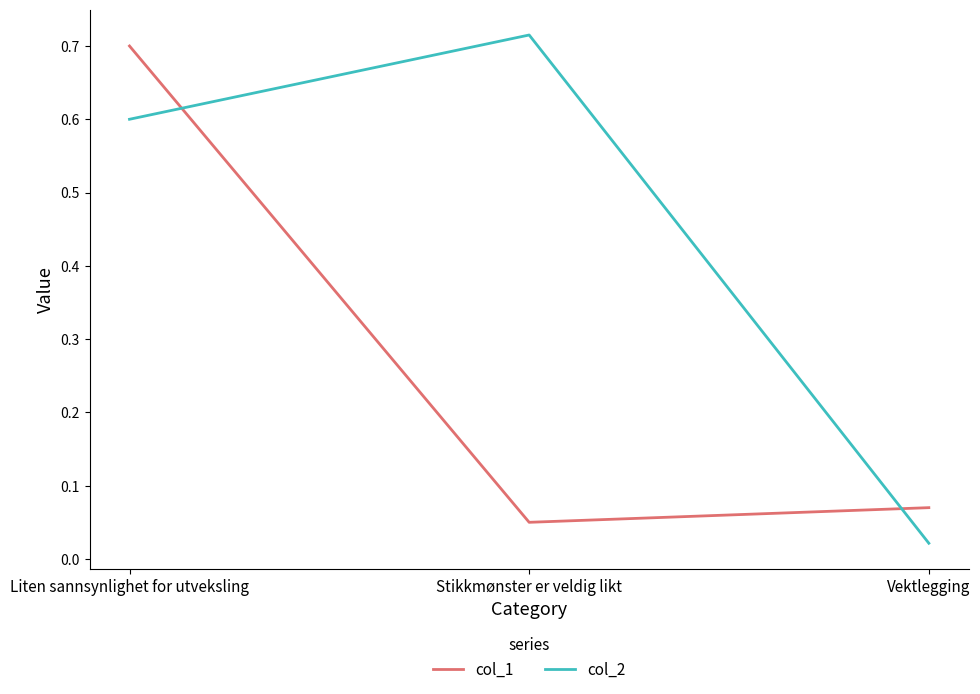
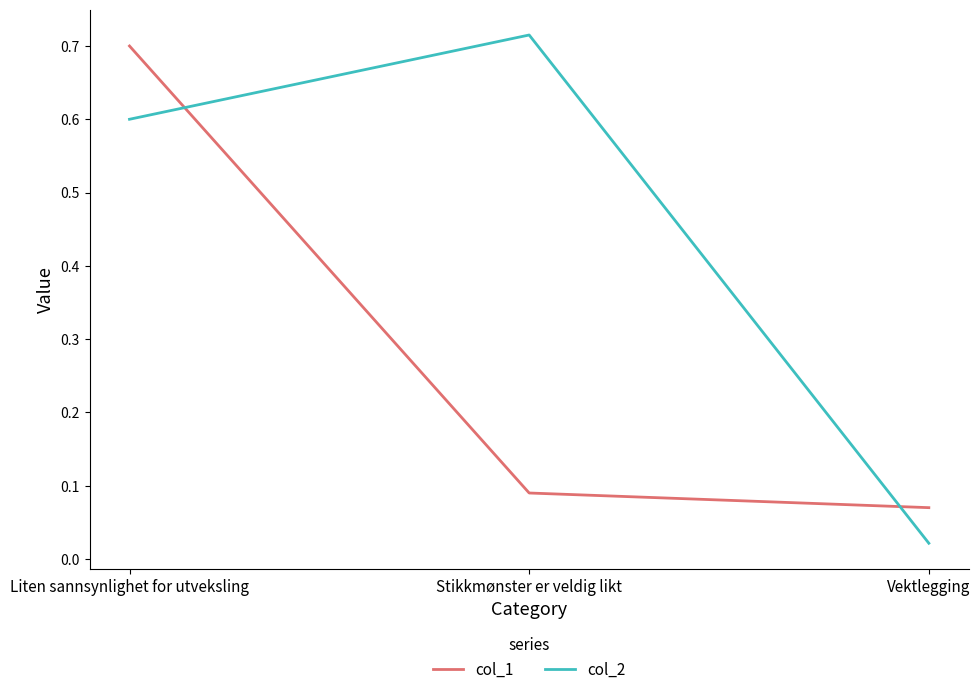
col_1, Stikkmønster er veldig likt: 0.05 -> 0.09
